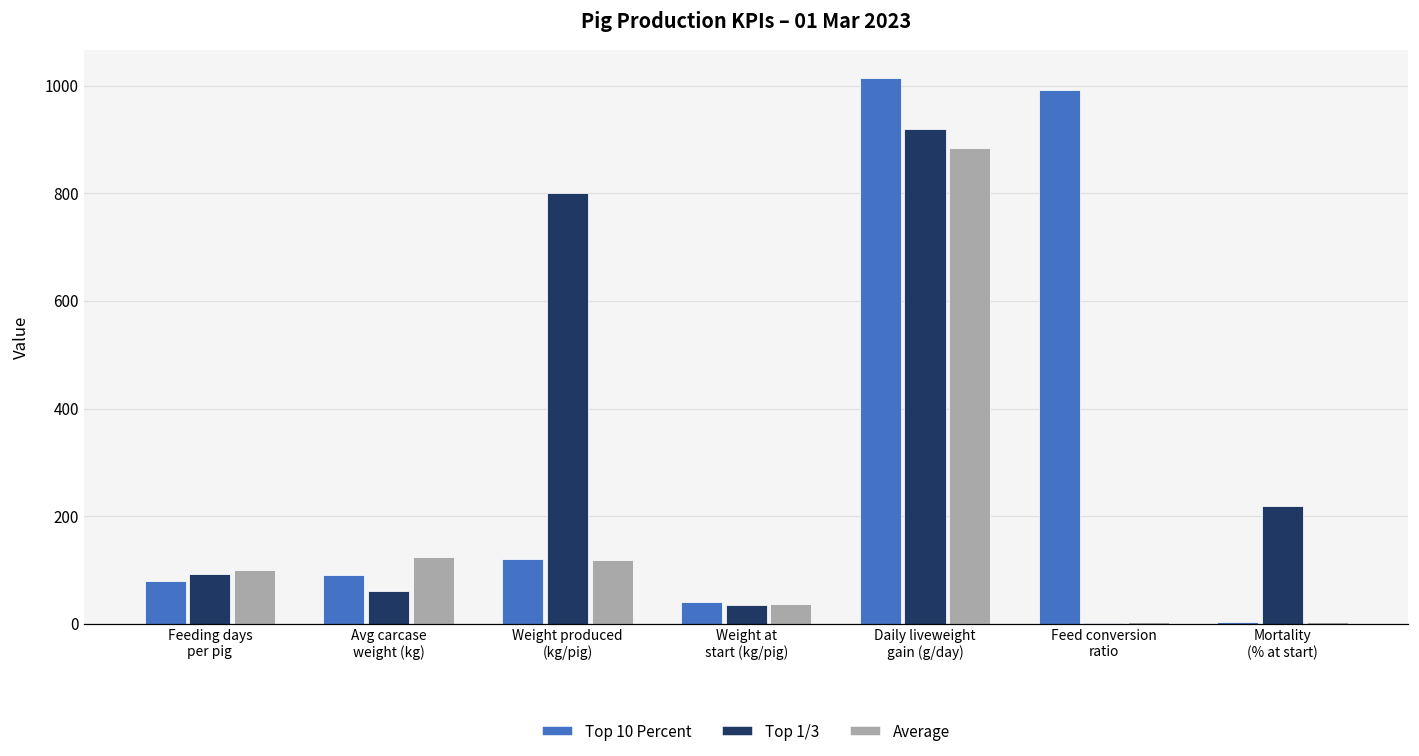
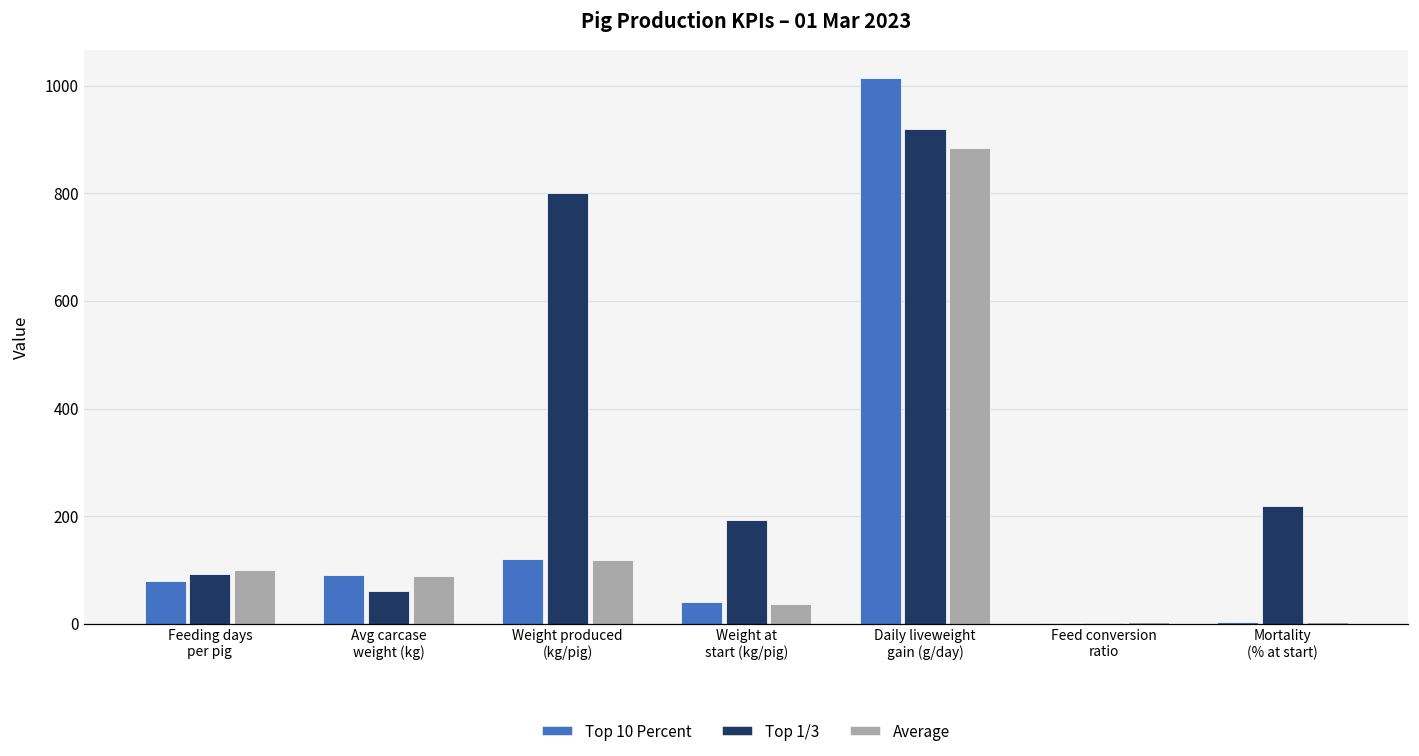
Average, Avg carcase weight (kg): 120 -> 90
Top 1/3, Weight at start (kg/pig): 40 -> 190
Top 10 Percent, Feed conversion ratio: 990 -> 0
